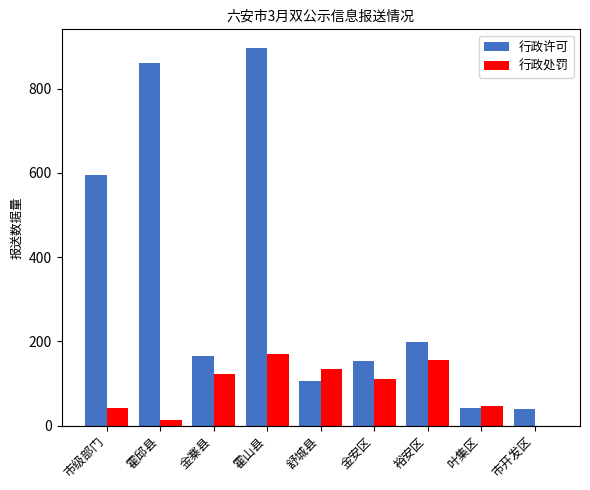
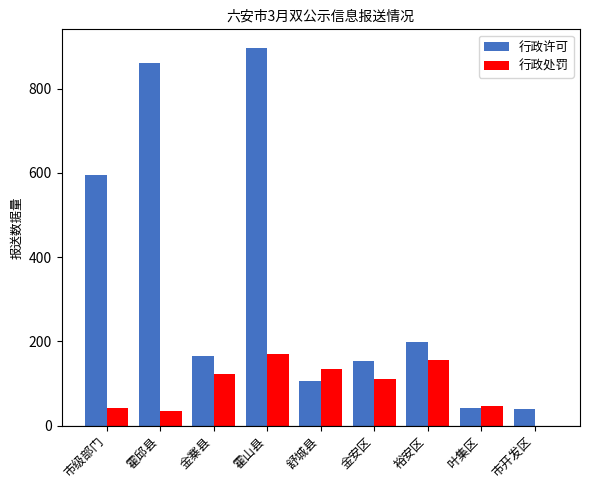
行政处罚, 霍邱县: 10 -> 40
